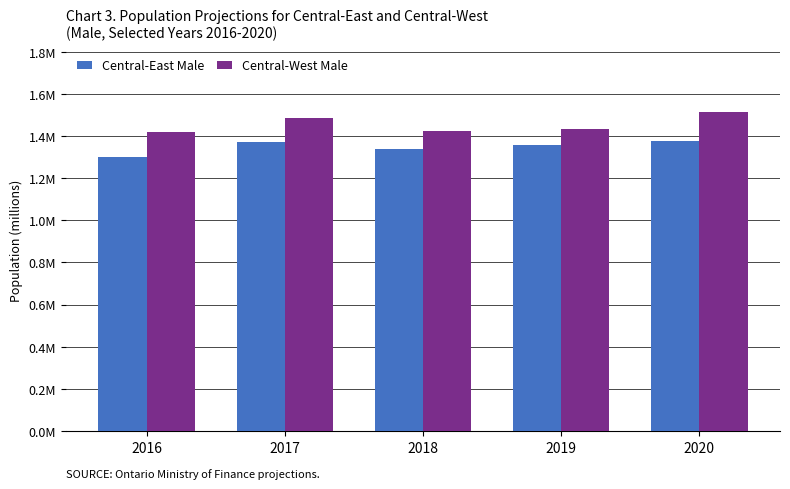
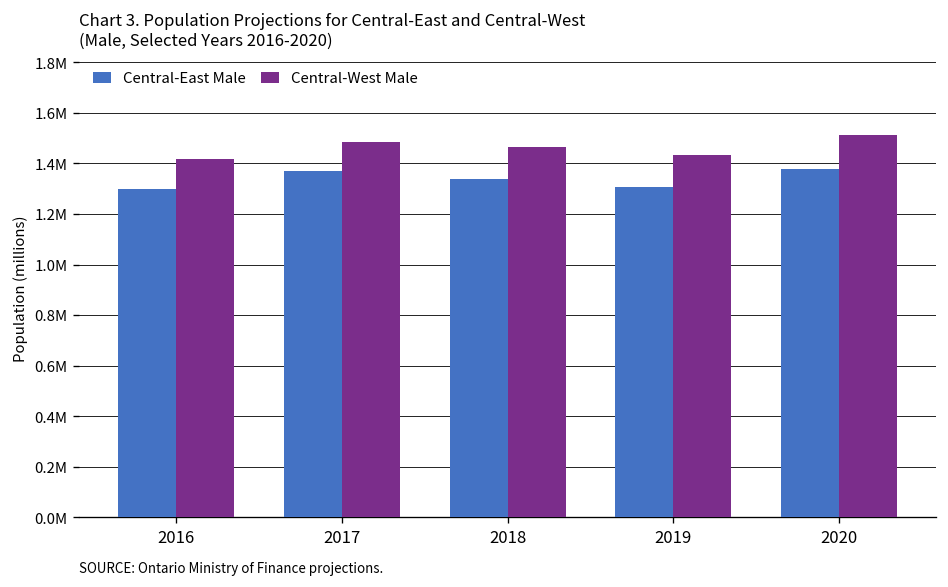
Central-West Male, 2018: 1430000 -> 1470000
Central-East Male, 2019: 1360000 -> 1310000
